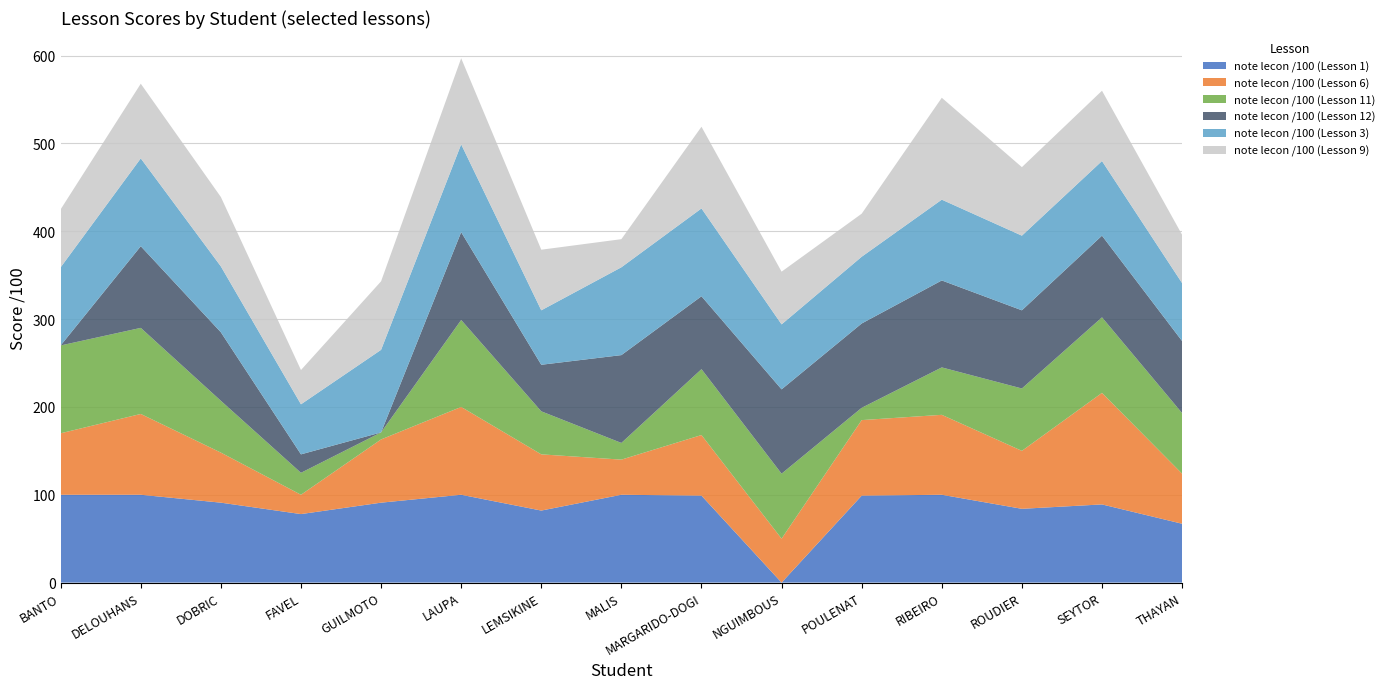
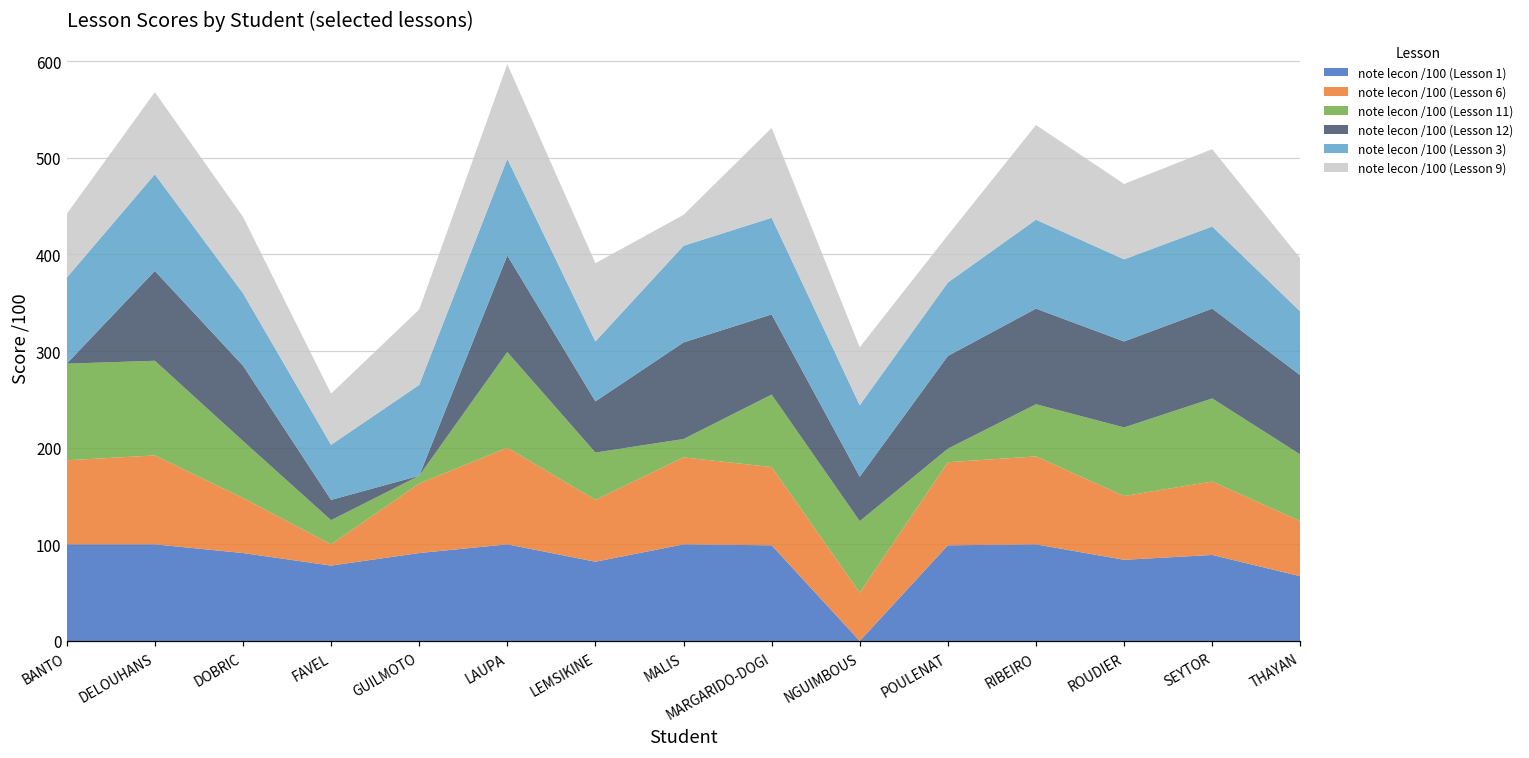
note lecon /100 (Lesson 6), BANTO: 70 -> 90
note lecon /100 (Lesson 9), FAVEL: 40 -> 50
note lecon /100 (Lesson 9), LEMSIKINE: 70 -> 80
note lecon /100 (Lesson 6), MALIS: 40 -> 90
note lecon /100 (Lesson 6), MARGARIDO-DOGI: 70 -> 80
note lecon /100 (Lesson 12), NGUIMBOUS: 100 -> 50
note lecon /100 (Lesson 9), RIBEIRO: 120 -> 100
note lecon /100 (Lesson 6), SEYTOR: 130 -> 80
